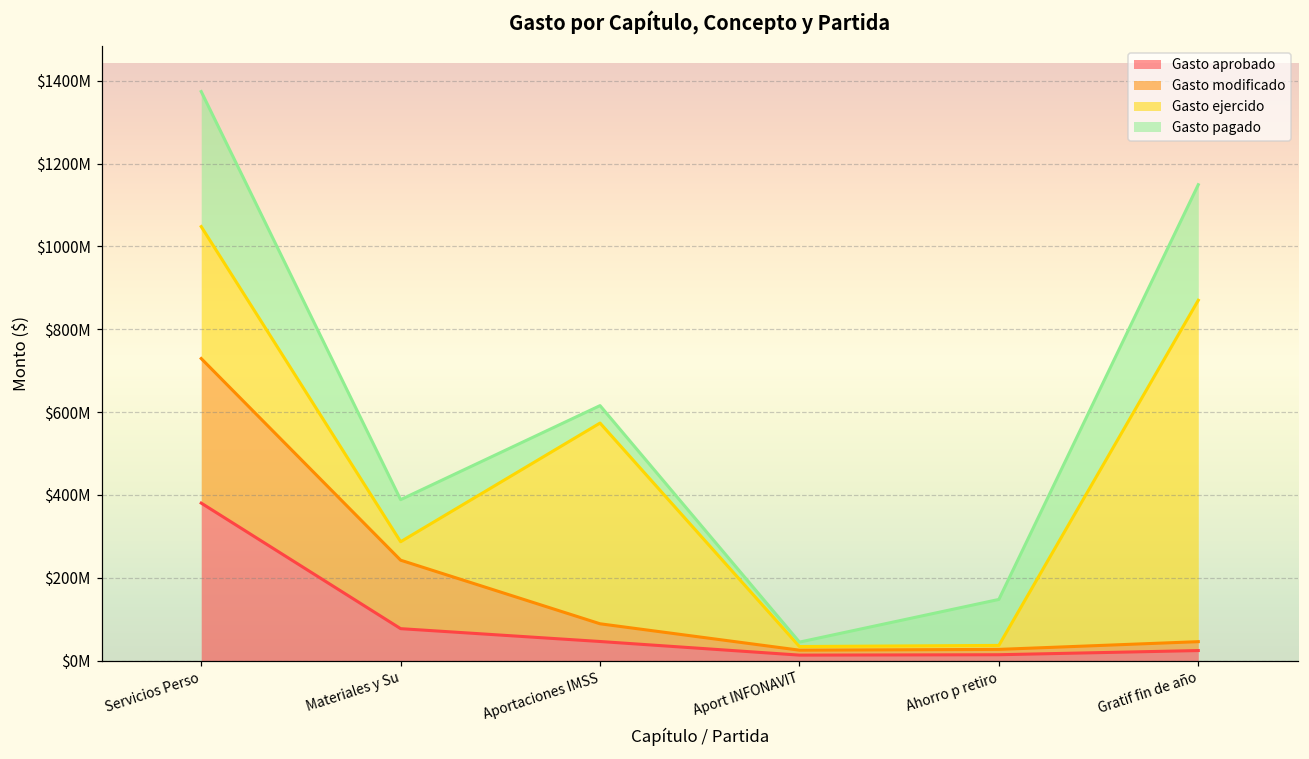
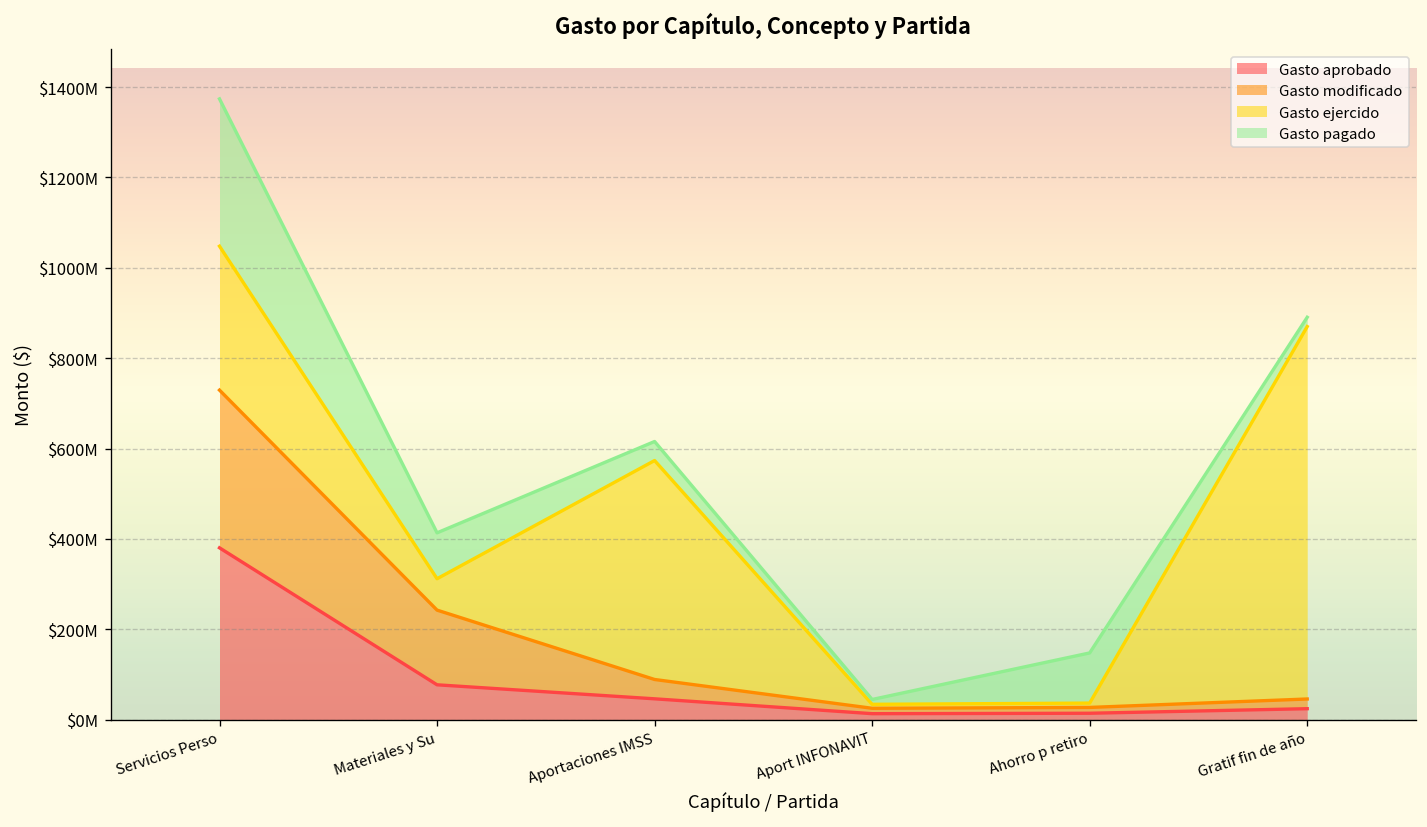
Gasto ejercido, Materiales y Su: $40000000 -> $70000000
Gasto pagado, Gratif fin de año: $280000000 -> $20000000
